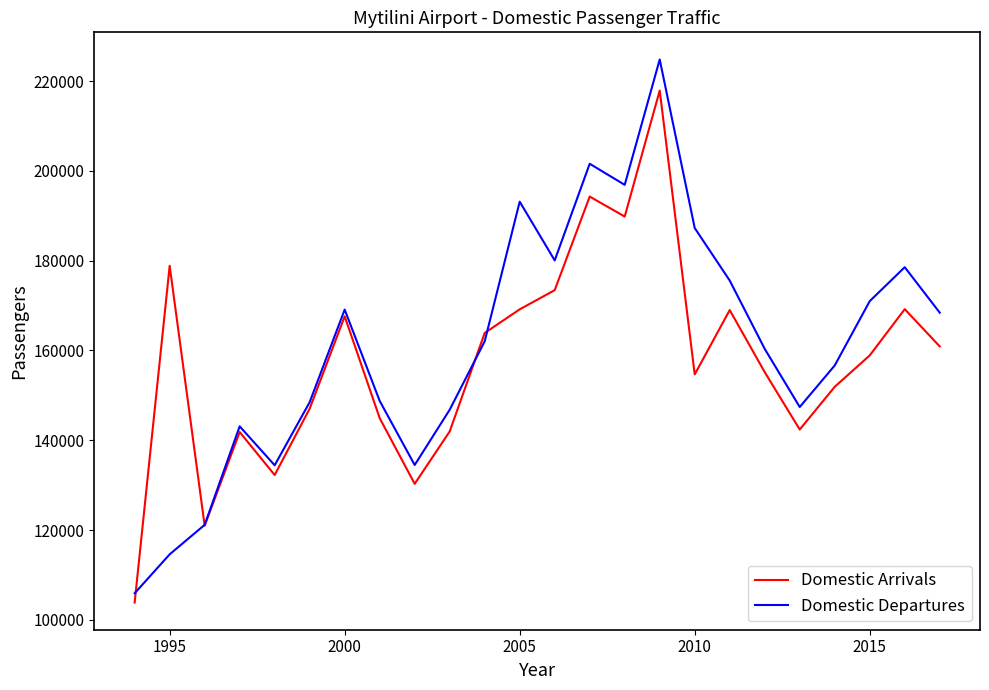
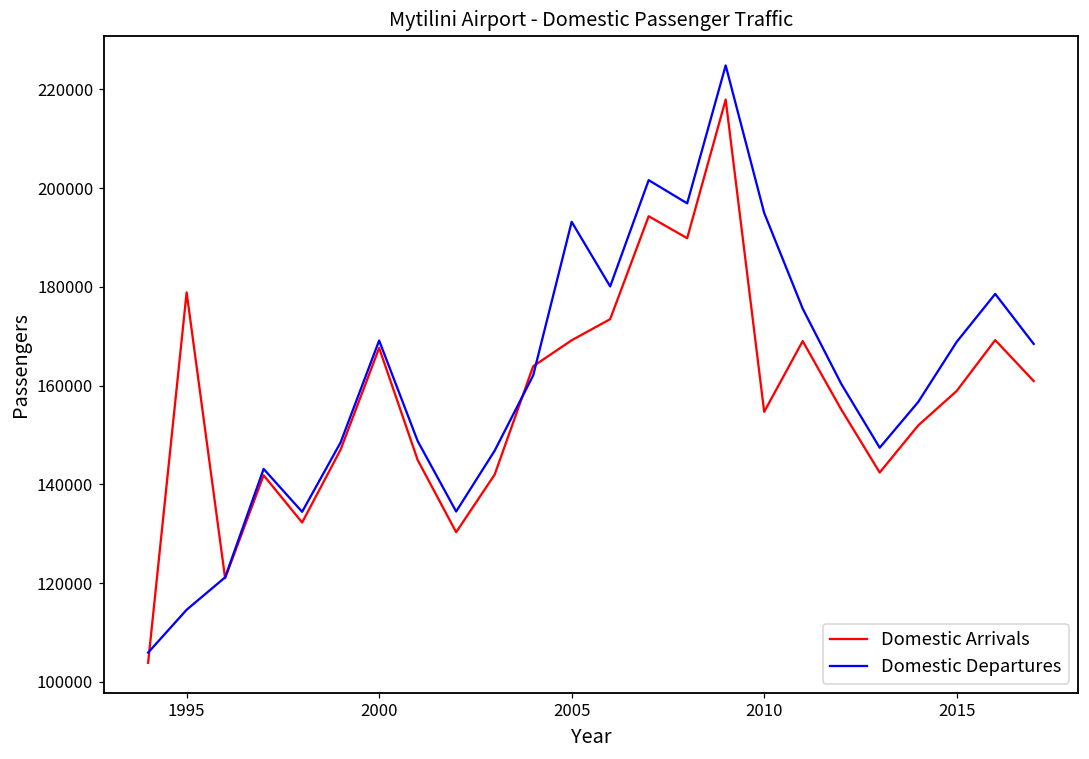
Domestic Departures, 2010: 187000 -> 195000
Domestic Departures, 2015: 171000 -> 169000
